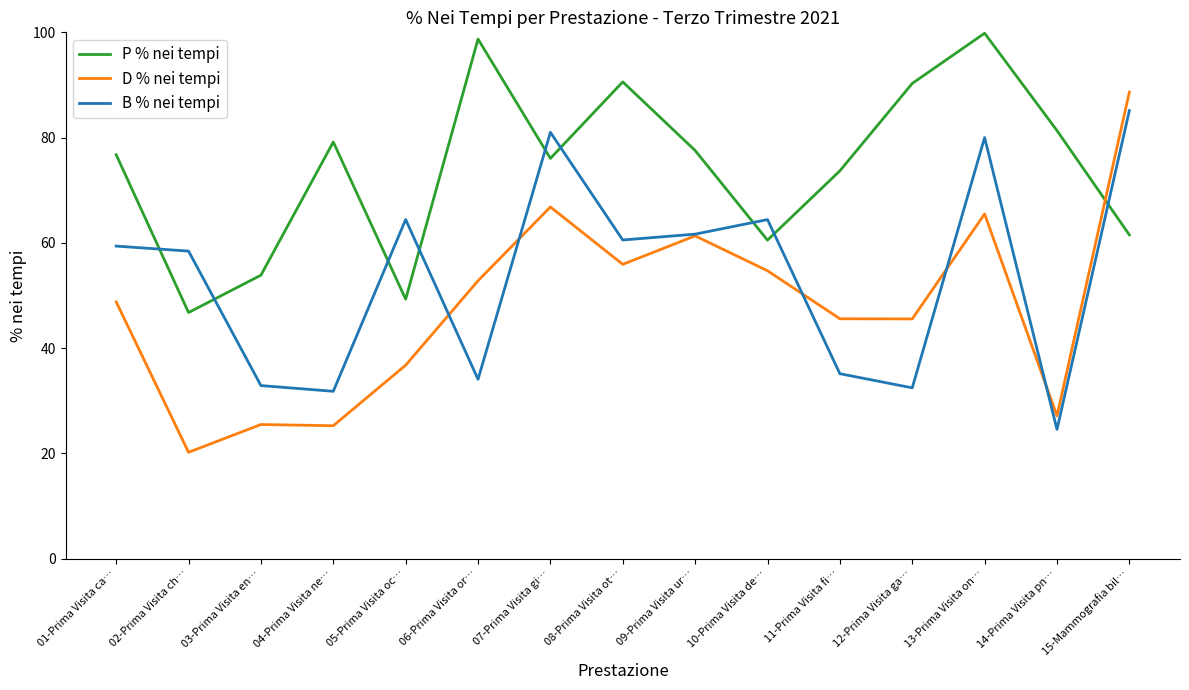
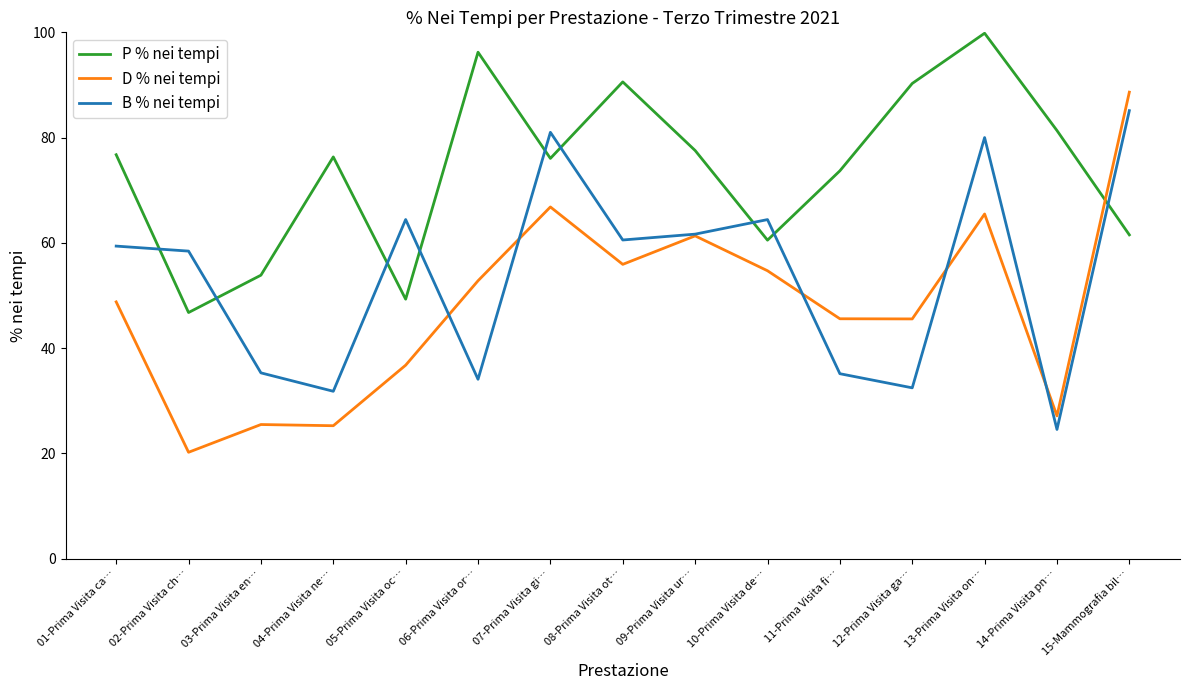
B % nei tempi, 03-Prima Visita en…: 33 -> 35
P % nei tempi, 04-Prima Visita ne…: 79 -> 76
P % nei tempi, 06-Prima Visita or…: 99 -> 96
